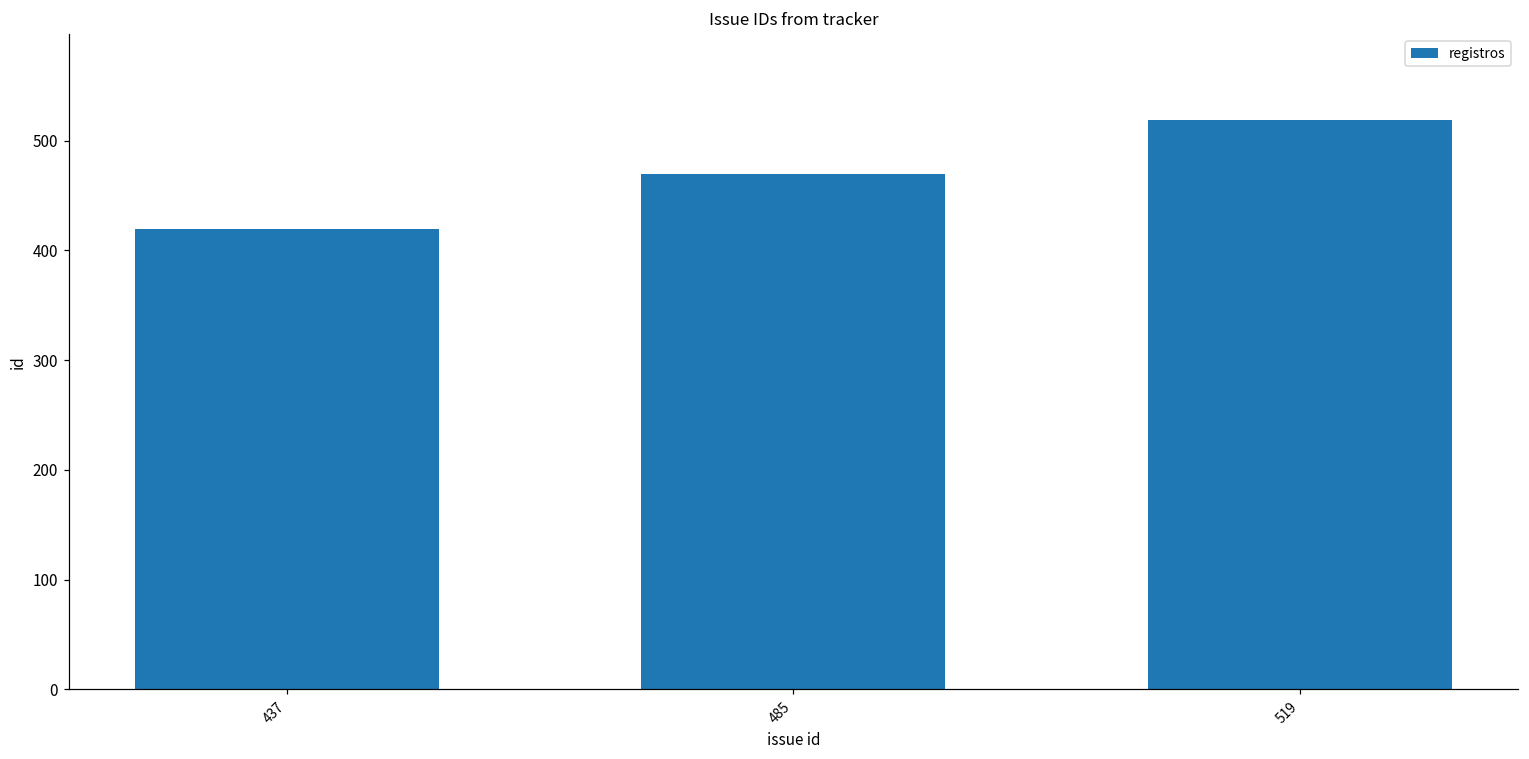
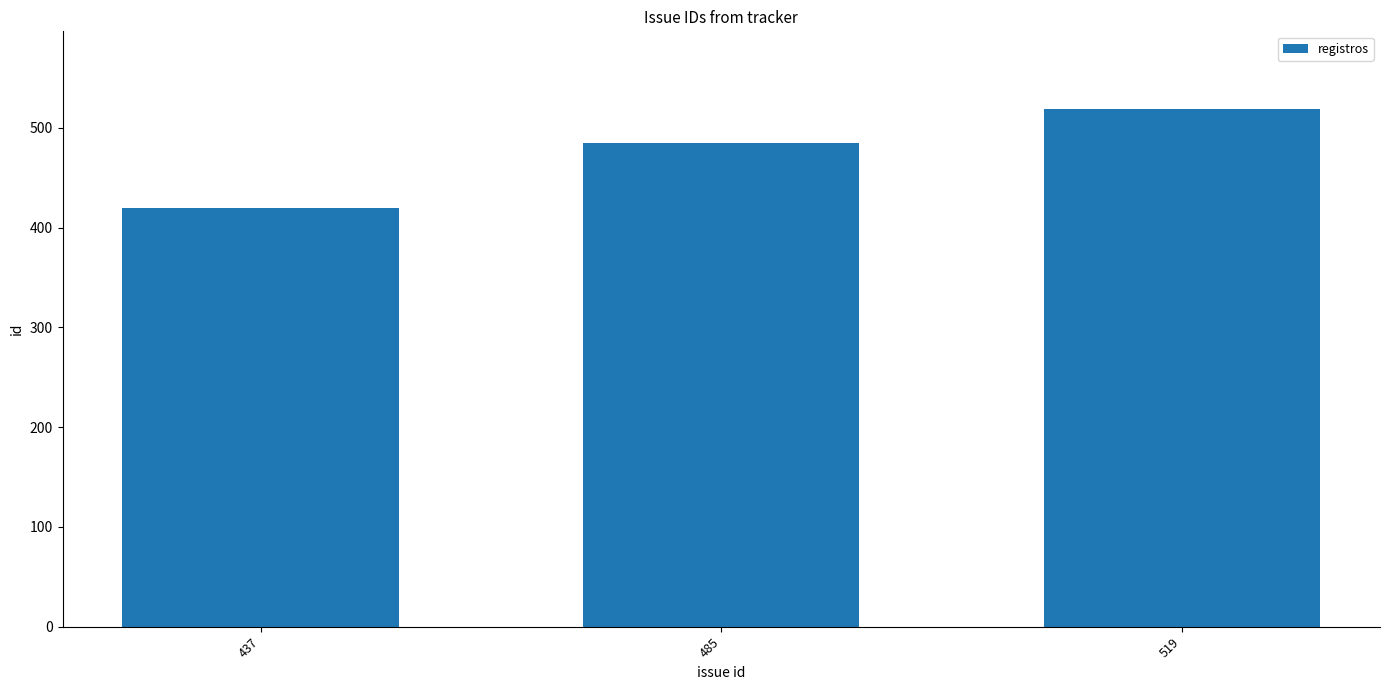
485: 470 -> 490
